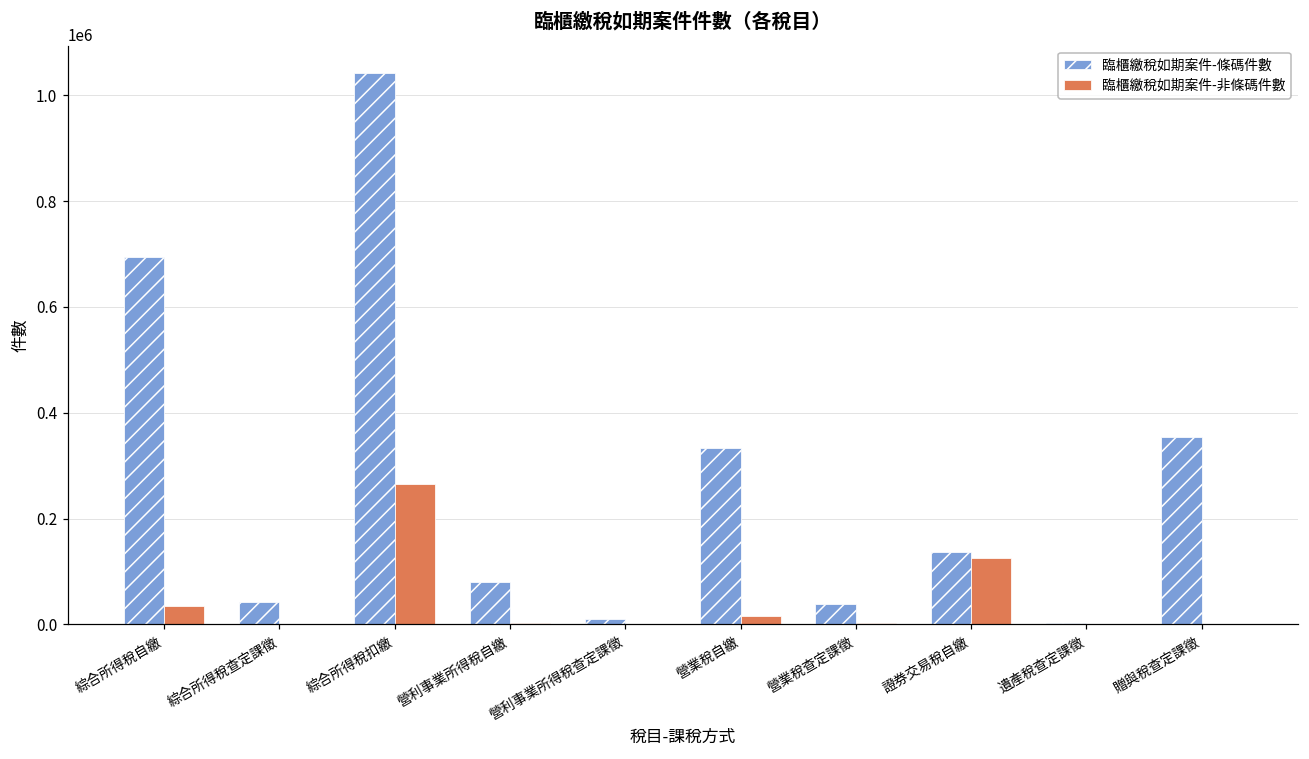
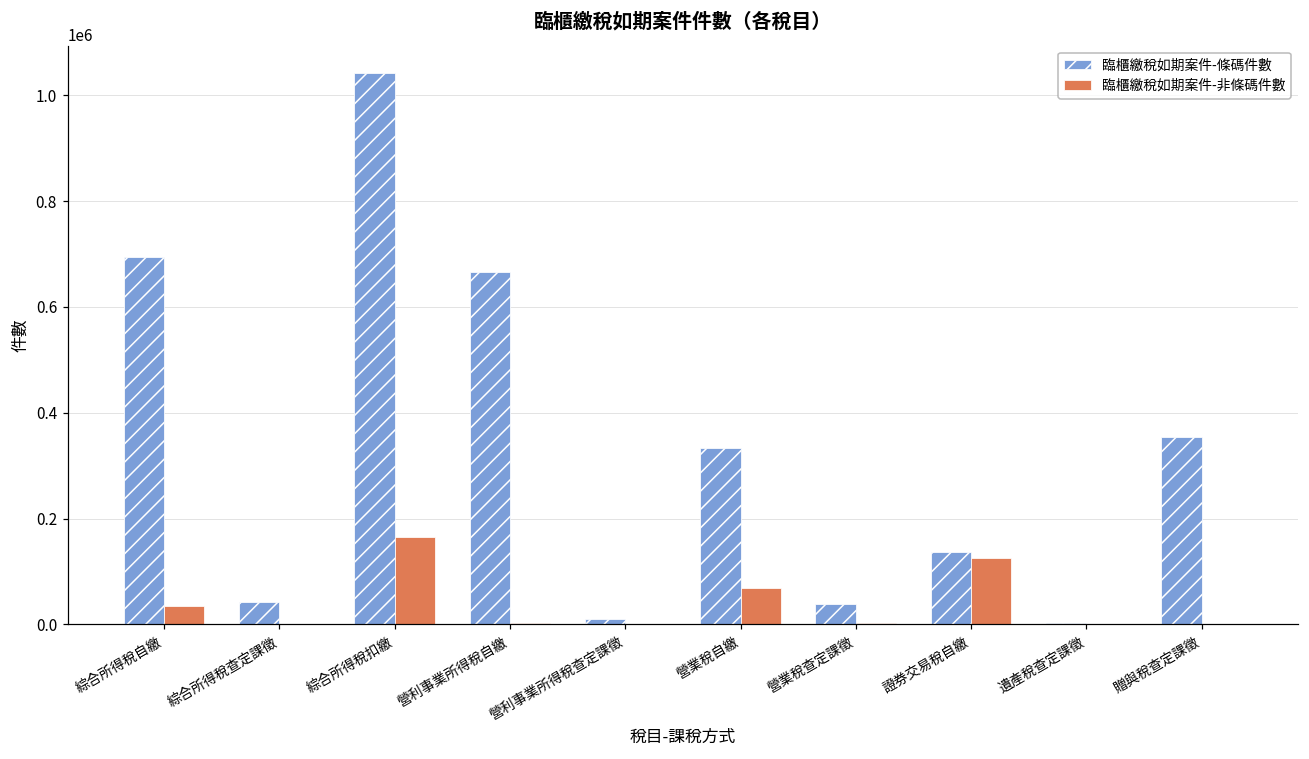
臨櫃繳稅如期案件-非條碼件數, 綜合所得稅扣繳: 260000 -> 160000
臨櫃繳稅如期案件-條碼件數, 營利事業所得稅自繳: 80000 -> 670000
臨櫃繳稅如期案件-非條碼件數, 營業稅自繳: 20000 -> 70000
